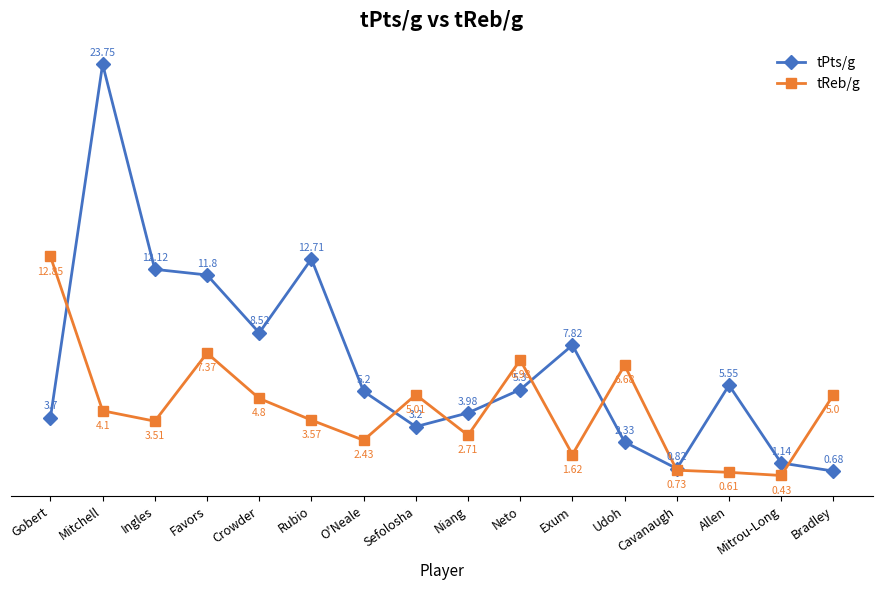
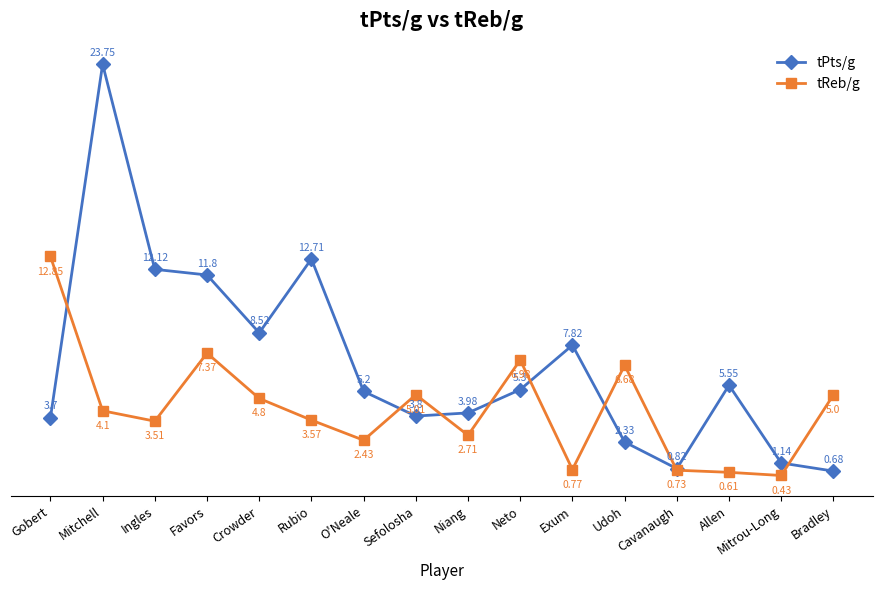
tPts/g, Sefolosha: 3.2 -> 3.8
tReb/g, Exum: 1.62 -> 0.77
